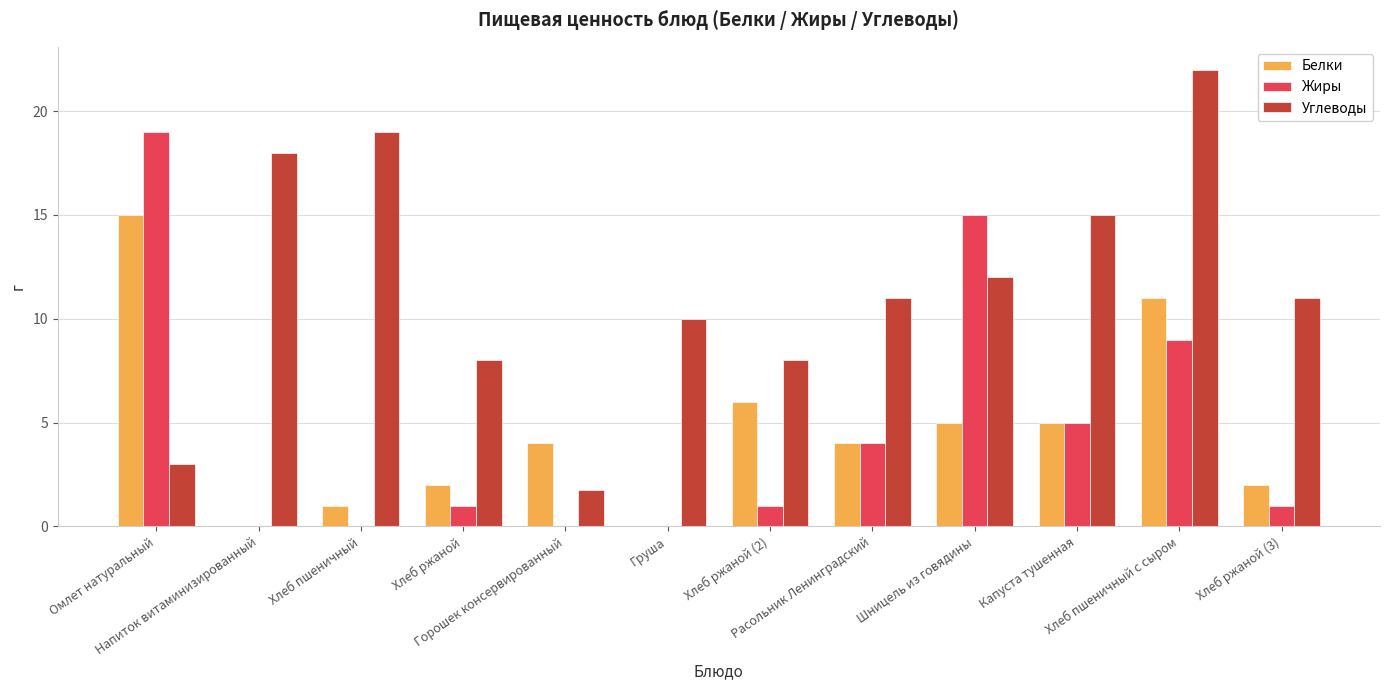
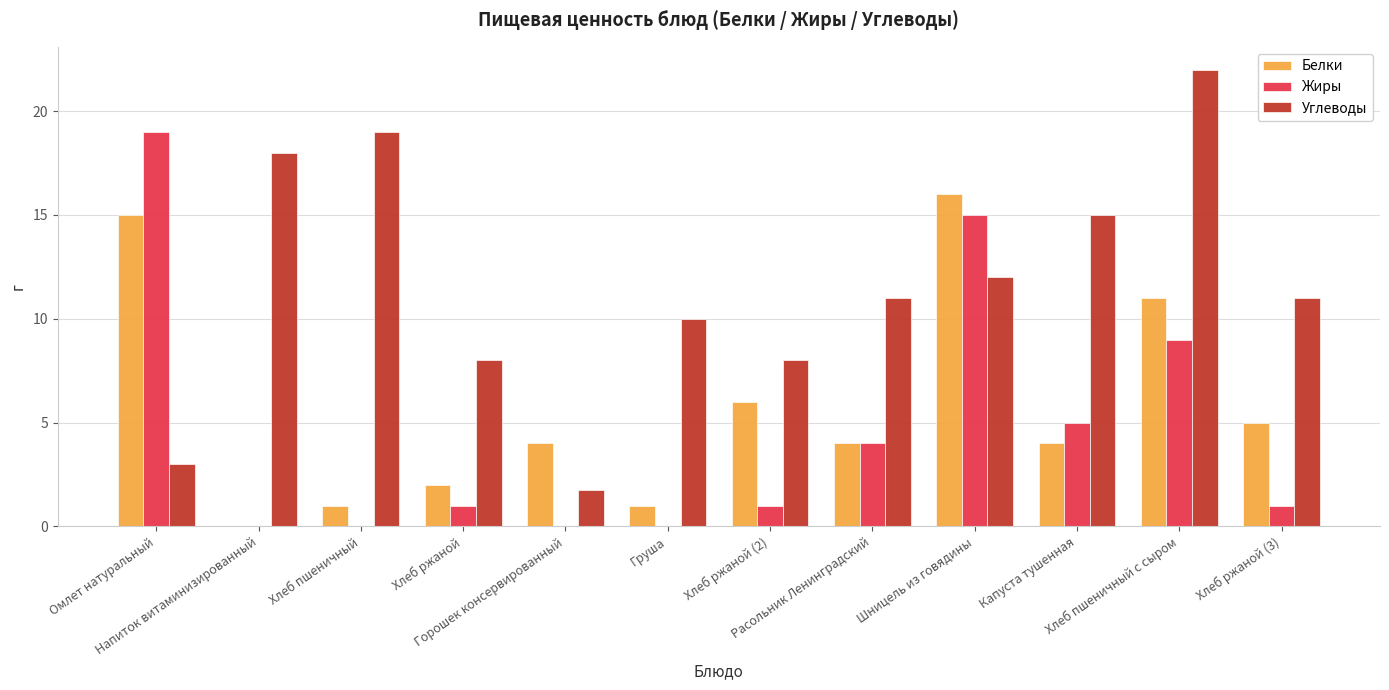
Белки, Груша: 0 -> 1
Белки, Шницель из говядины: 5 -> 16
Белки, Капуста тушенная: 5 -> 4
Белки, Хлеб ржаной (3): 2 -> 5
